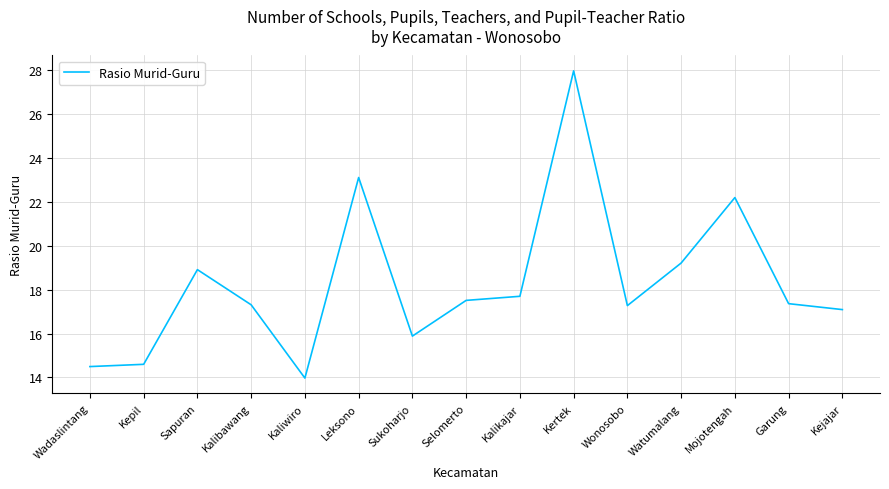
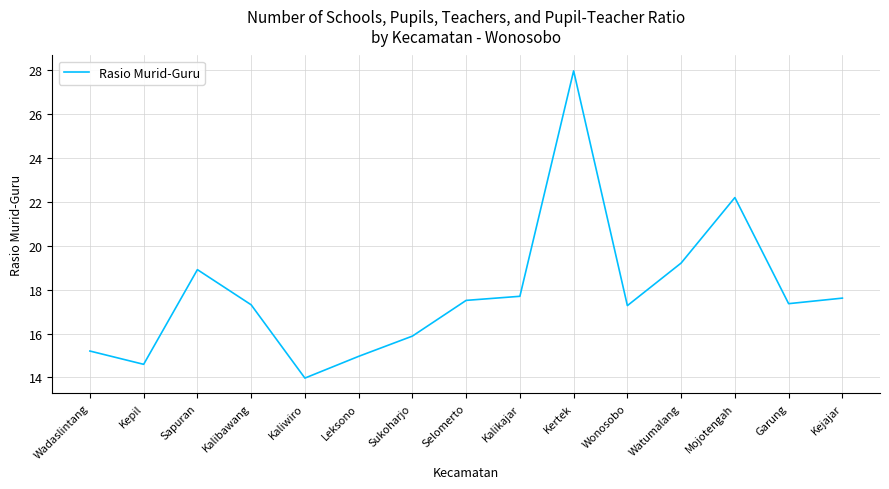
Wadaslintang: 14.5 -> 15.2
Leksono: 23.1 -> 15.0
Kejajar: 17.1 -> 17.6
